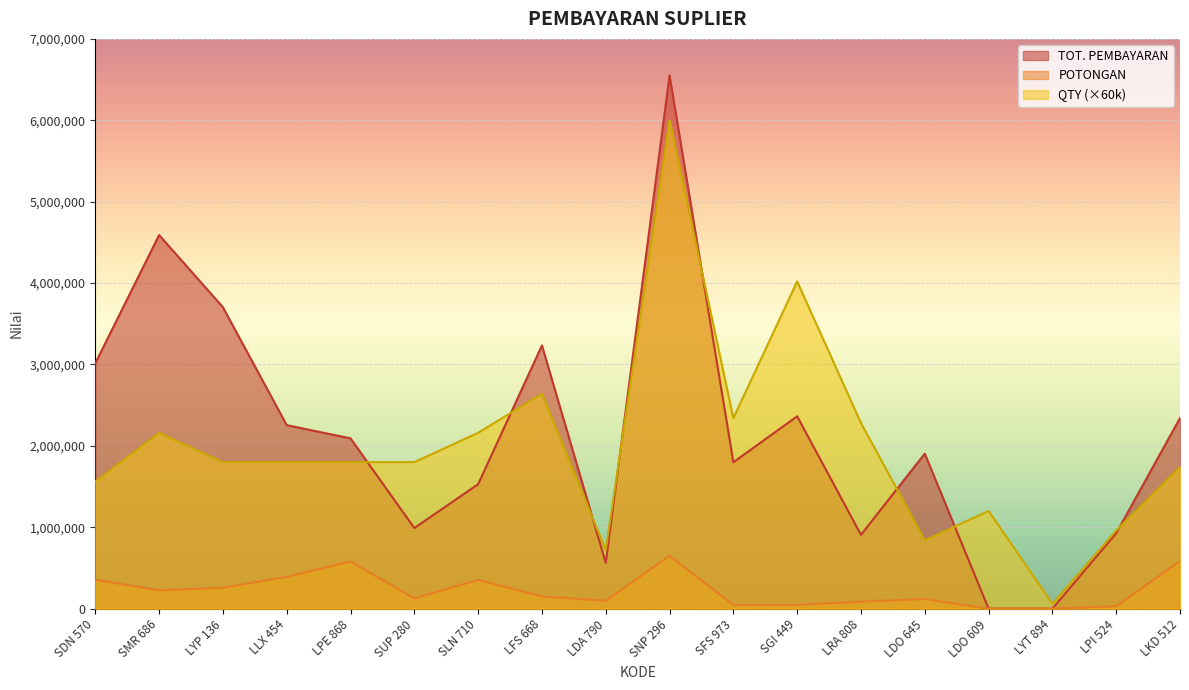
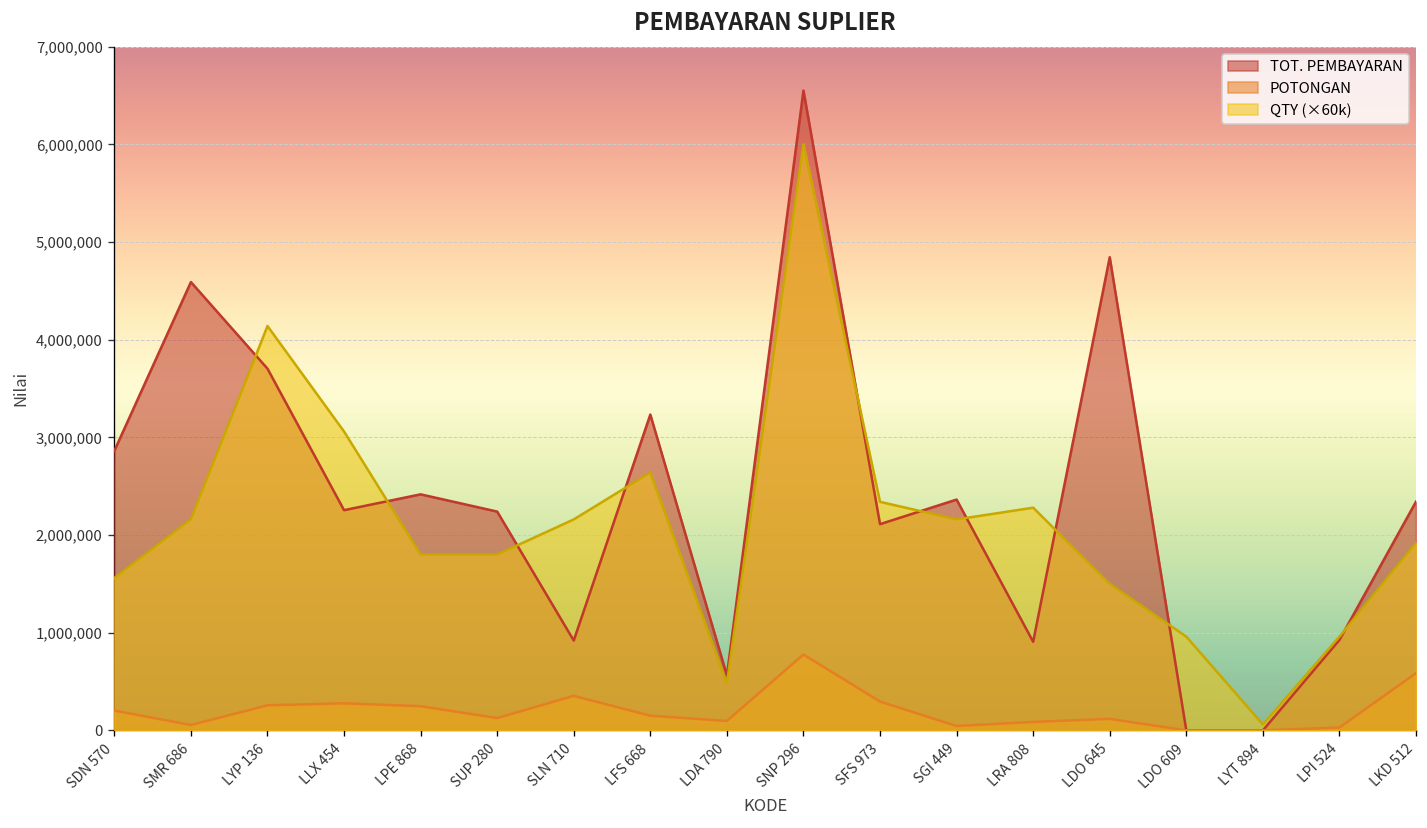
TOT. PEMBAYARAN, SDN 570: 3,000,000 -> 2,900,000
POTONGAN, SDN 570: 400,000 -> 200,000
POTONGAN, SMR 686: 200,000 -> 100,000
QTY (×60k), LYP 136: 1,800,000 -> 4,100,000
POTONGAN, LLX 454: 400,000 -> 300,000
QTY (×60k), LLX 454: 1,800,000 -> 3,100,000
TOT. PEMBAYARAN, LPE 868: 2,100,000 -> 2,400,000
POTONGAN, LPE 868: 600,000 -> 200,000
TOT. PEMBAYARAN, SUP 280: 1,000,000 -> 2,200,000
TOT. PEMBAYARAN, SLN 710: 1,500,000 -> 900,000
QTY (×60k), LDA 790: 700,000 -> 500,000
POTONGAN, SNP 296: 600,000 -> 800,000
TOT. PEMBAYARAN, SFS 973: 1,800,000 -> 2,100,000
POTONGAN, SFS 973: 0 -> 300,000
QTY (×60k), SGI 449: 4,000,000 -> 2,200,000
TOT. PEMBAYARAN, LDO 645: 1,900,000 -> 4,800,000
QTY (×60k), LDO 645: 800,000 -> 1,500,000
QTY (×60k), LDO 609: 1,200,000 -> 1,000,000
QTY (×60k), LKD 512: 1,700,000 -> 1,900,000
